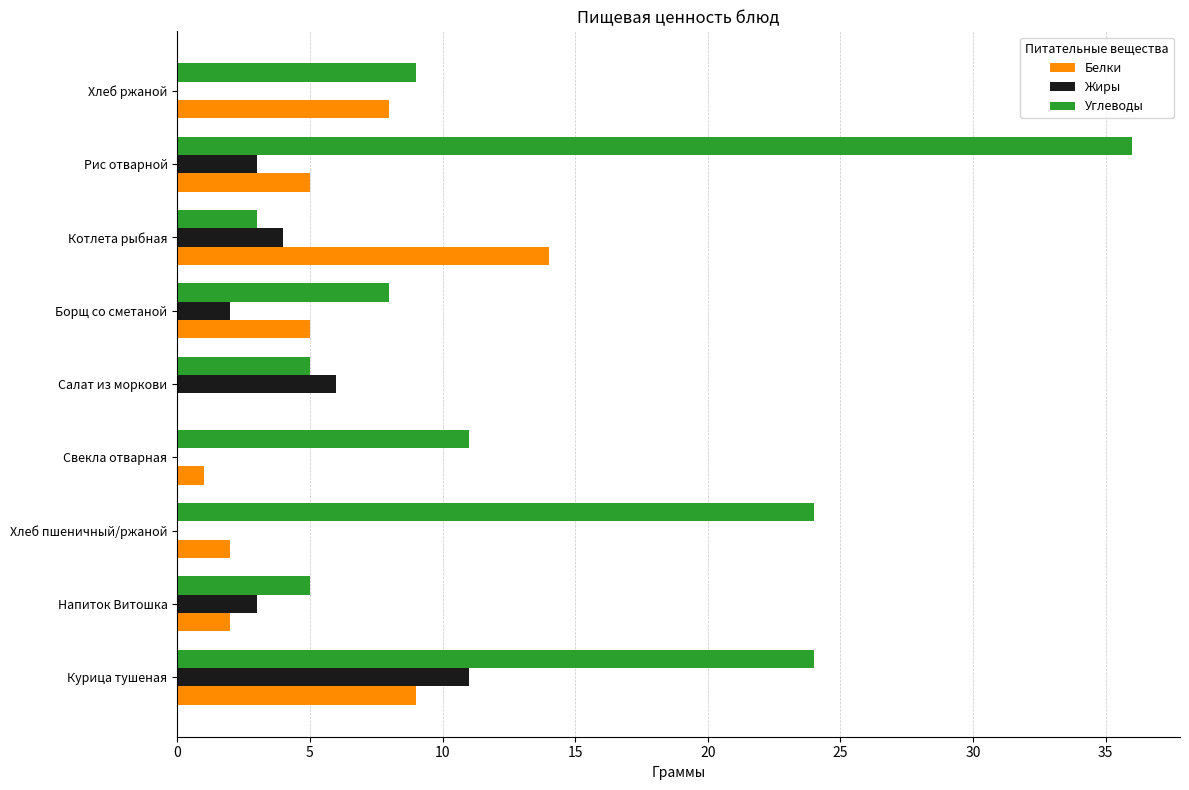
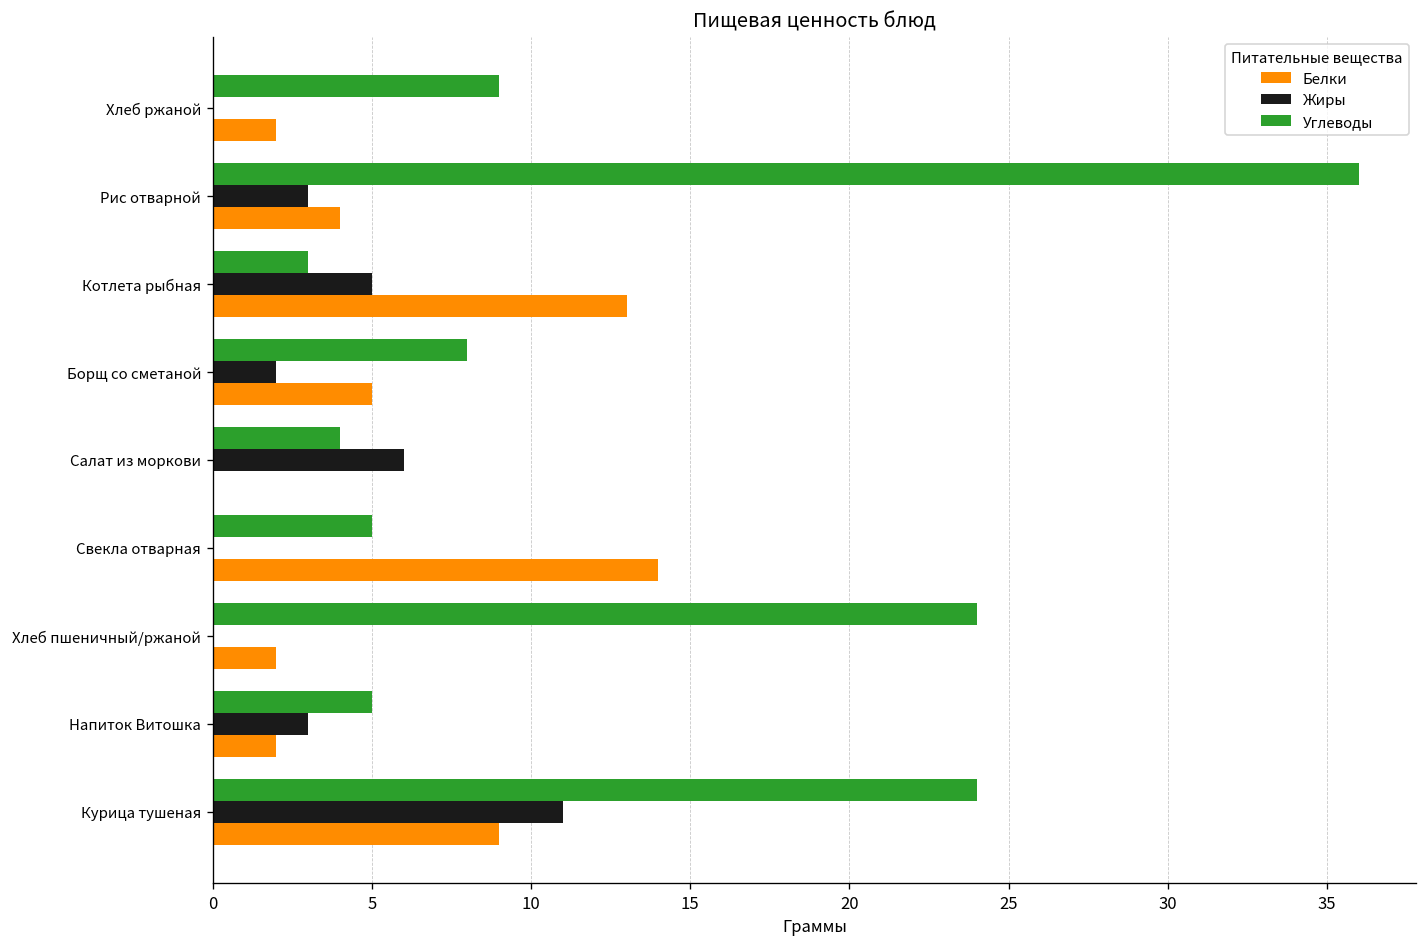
Белки, Хлеб ржаной: 8 -> 2
Белки, Рис отварной: 5 -> 4
Жиры, Котлета рыбная: 4 -> 5
Белки, Котлета рыбная: 14 -> 13
Углеводы, Салат из моркови: 5 -> 4
Углеводы, Свекла отварная: 11 -> 5
Белки, Свекла отварная: 1 -> 14
